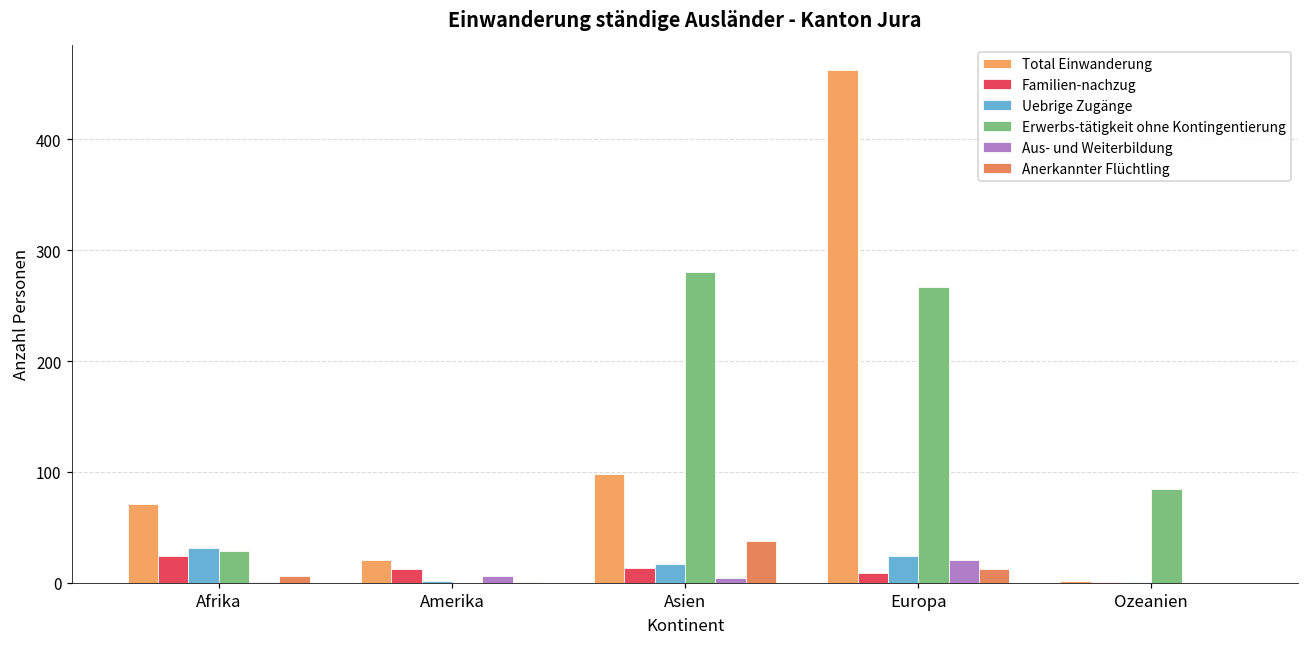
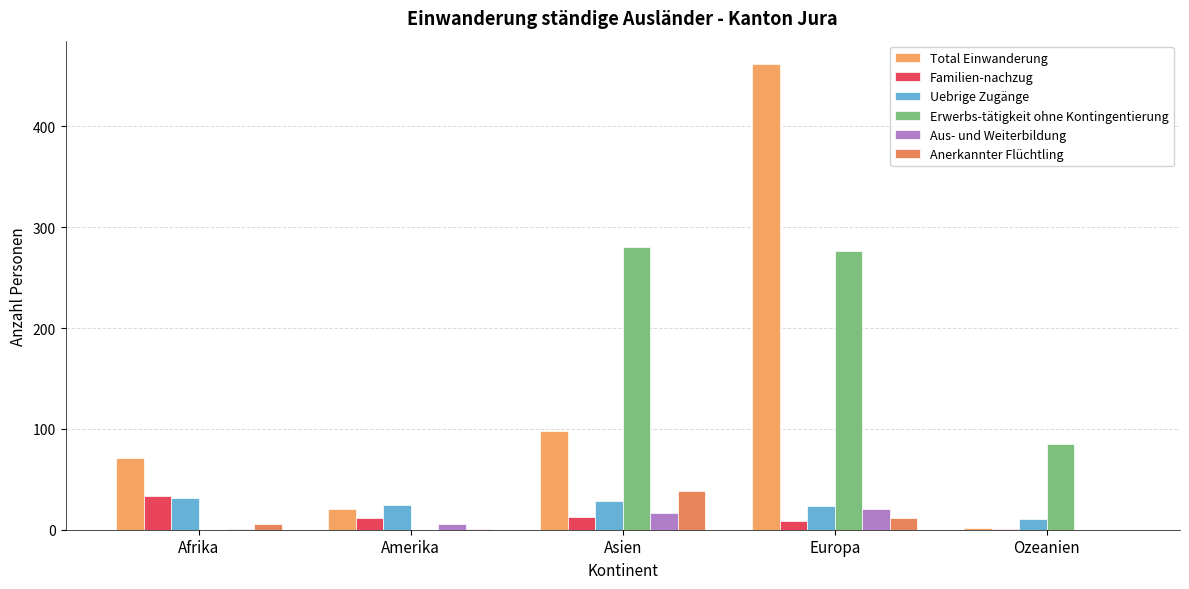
Familien-nachzug, Afrika: 24 -> 33
Erwerbs-tätigkeit ohne Kontingentierung, Afrika: 29 -> 0
Uebrige Zugänge, Amerika: 2 -> 25
Uebrige Zugänge, Asien: 17 -> 28
Aus- und Weiterbildung, Asien: 4 -> 17
Erwerbs-tätigkeit ohne Kontingentierung, Europa: 267 -> 276
Uebrige Zugänge, Ozeanien: 1 -> 11
